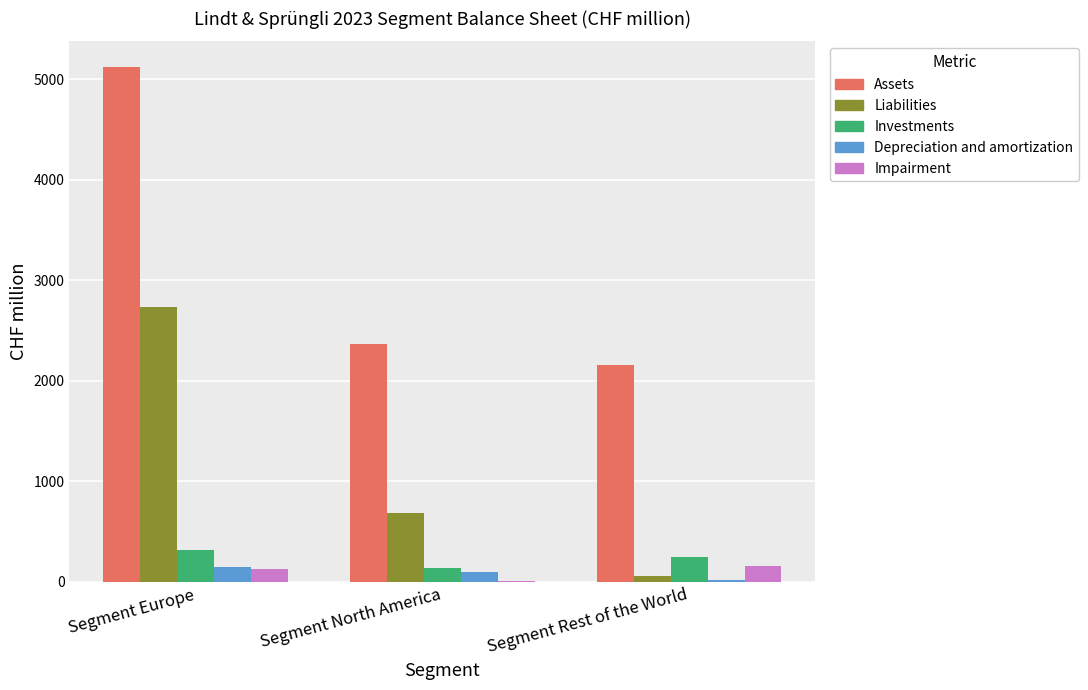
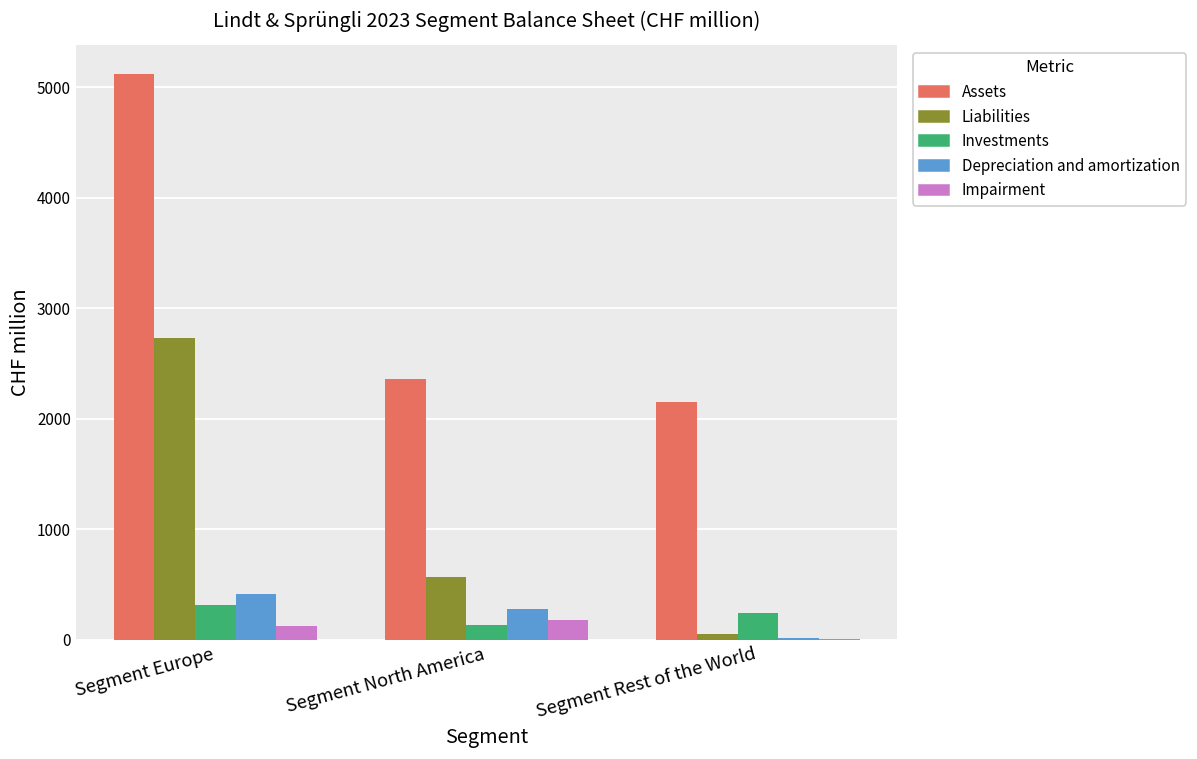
Depreciation and amortization, Segment Europe: 150 -> 410
Liabilities, Segment North America: 680 -> 570
Depreciation and amortization, Segment North America: 100 -> 280
Impairment, Segment North America: 0 -> 180
Impairment, Segment Rest of the World: 160 -> 10
